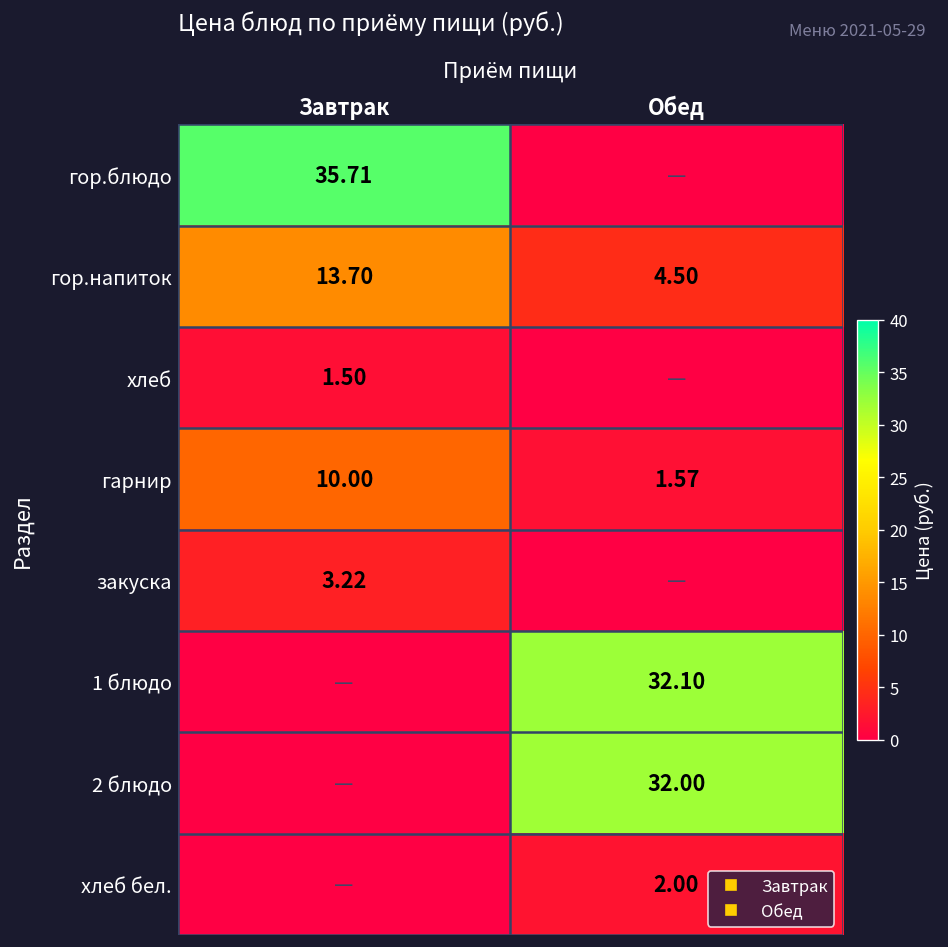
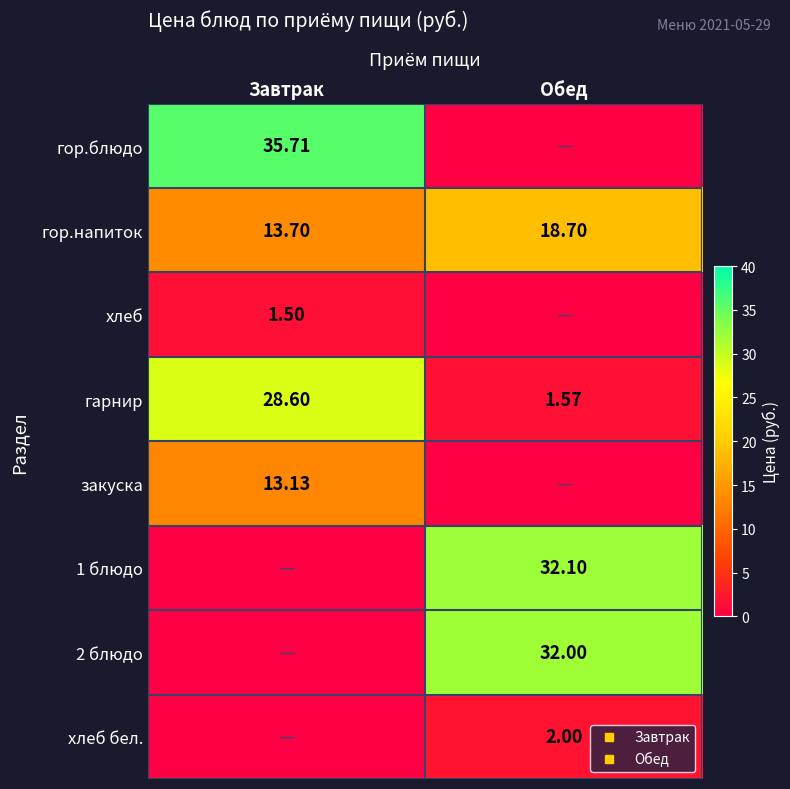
гор.напиток, Обед: 4.50 -> 18.70
гарнир, Завтрак: 10.00 -> 28.60
закуска, Завтрак: 3.22 -> 13.13
